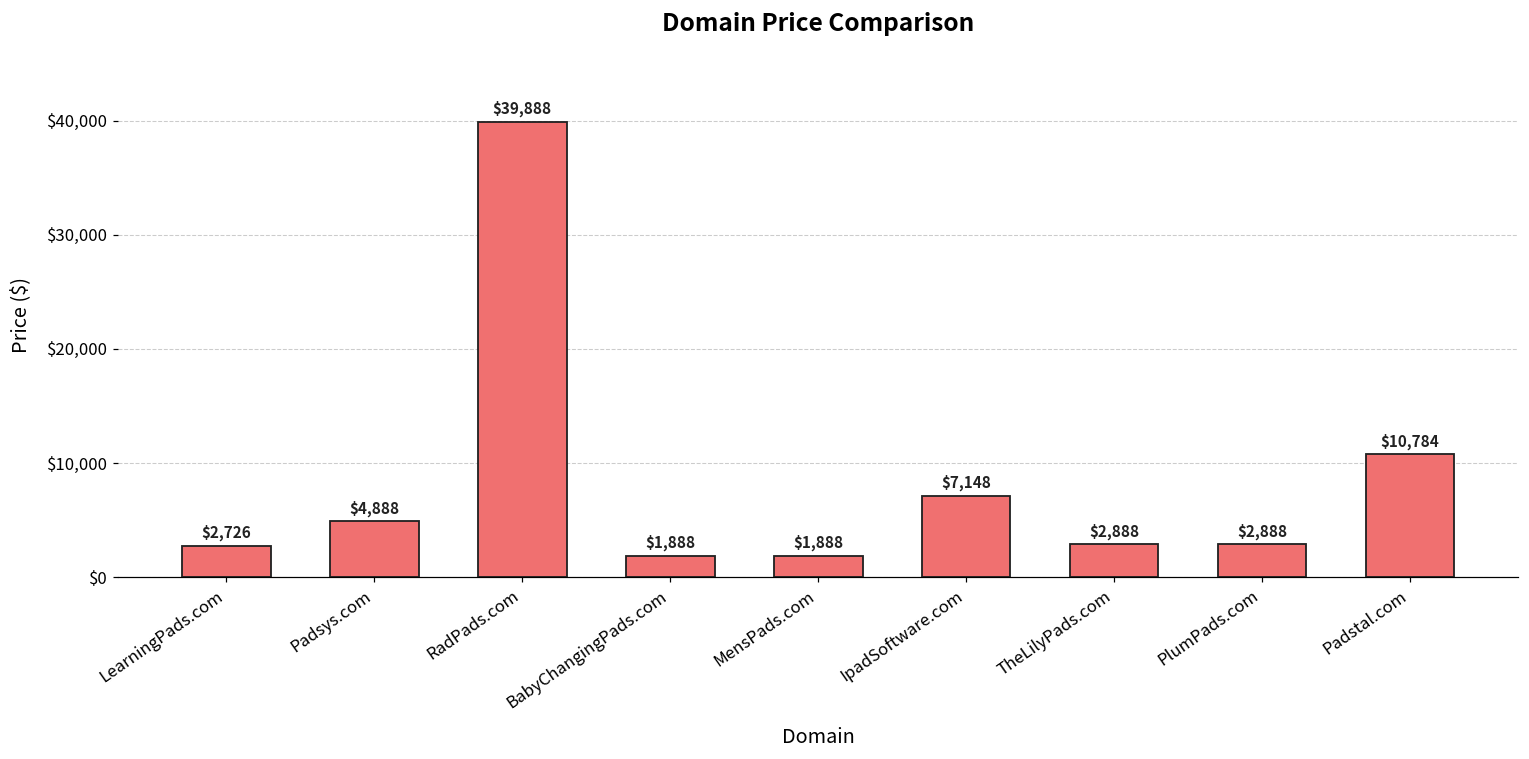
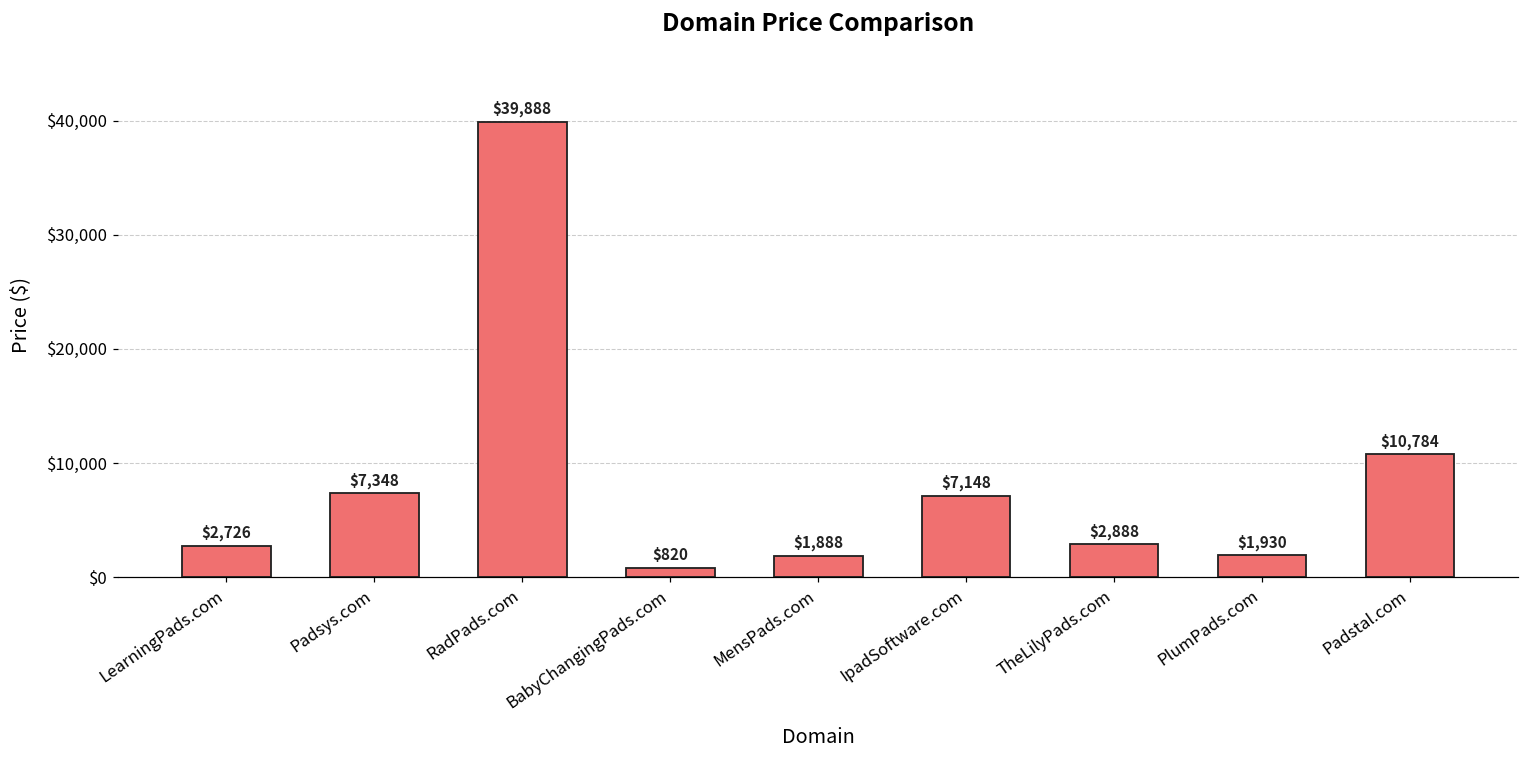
Padsys.com: $4,888 -> $7,348
BabyChangingPads.com: $1,888 -> $820
PlumPads.com: $2,888 -> $1,930
